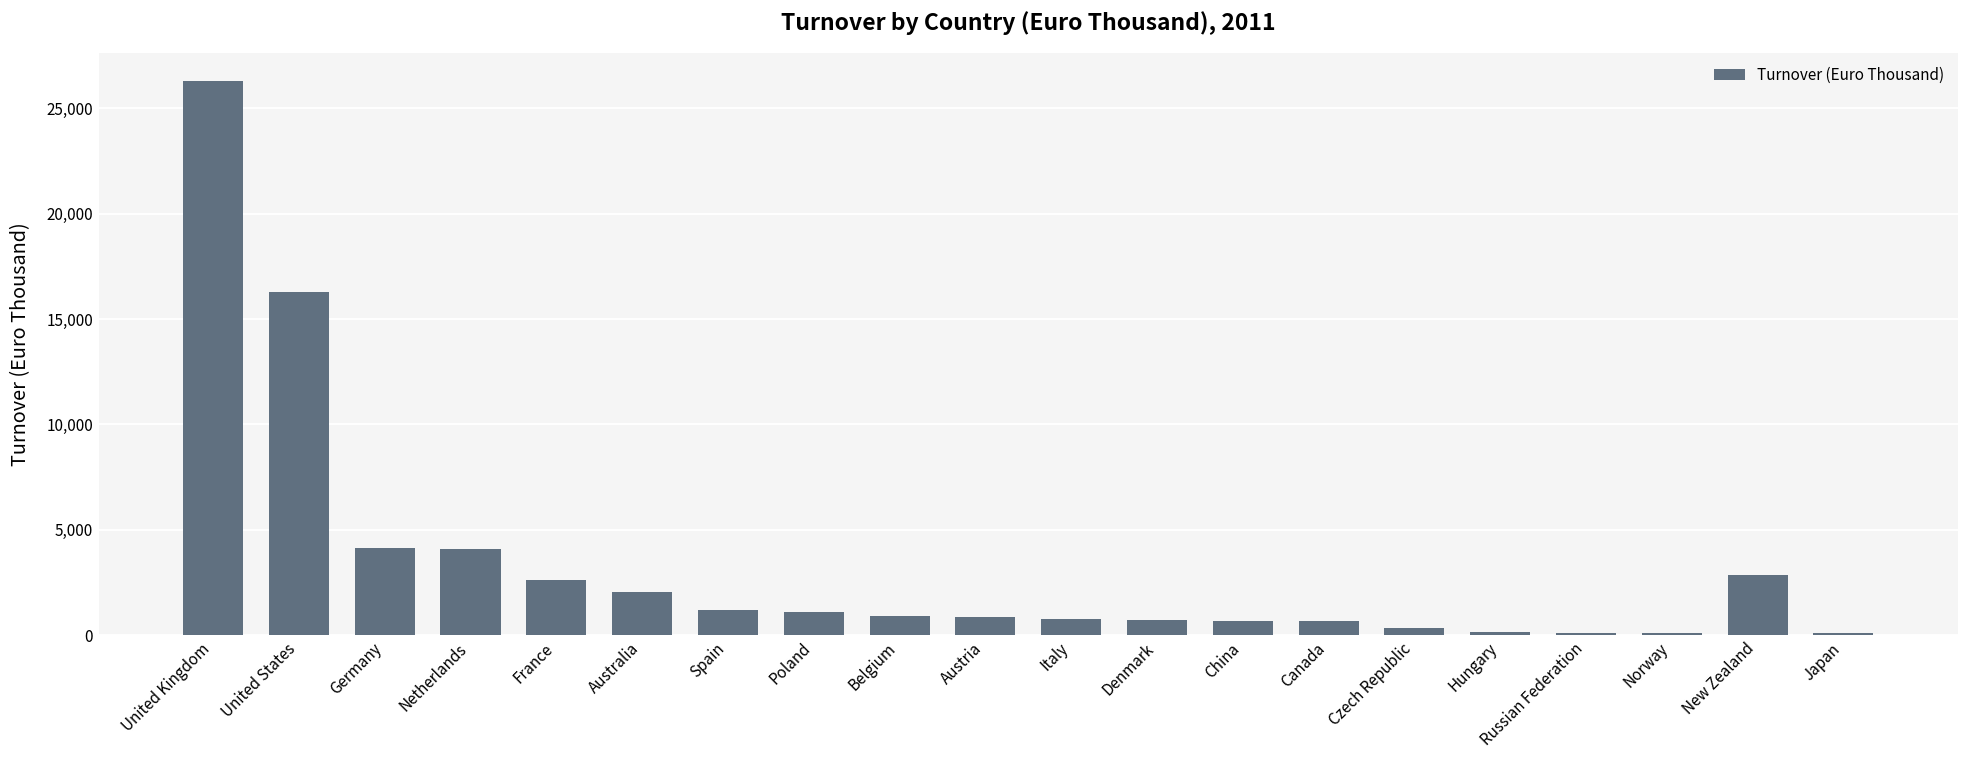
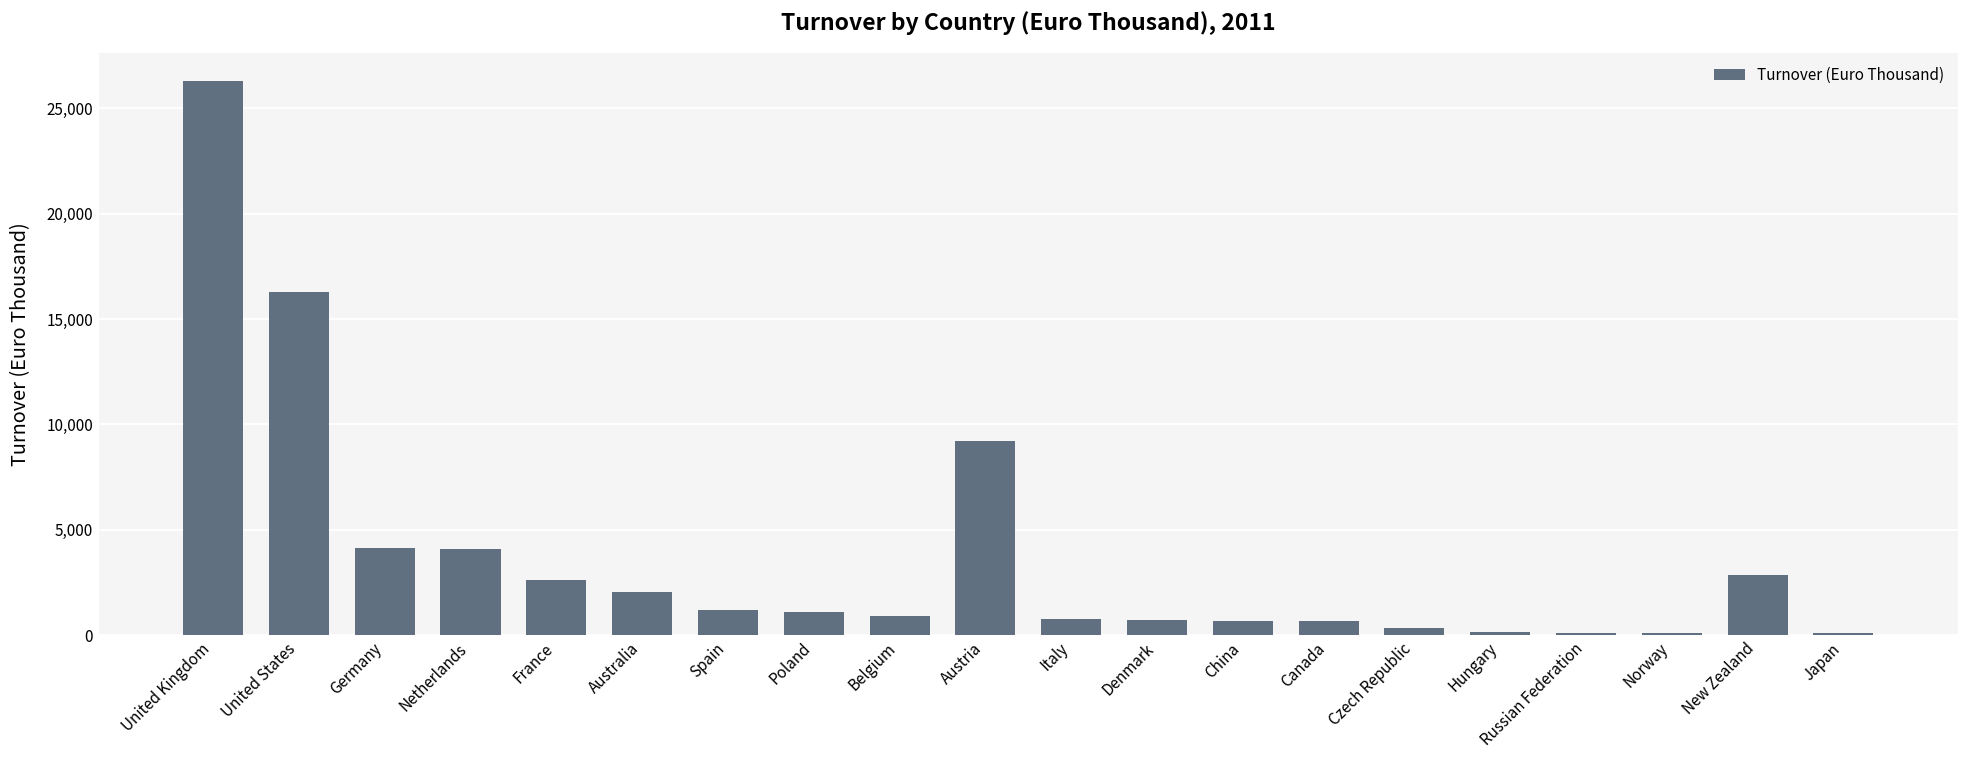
Austria: 900 -> 9,200
